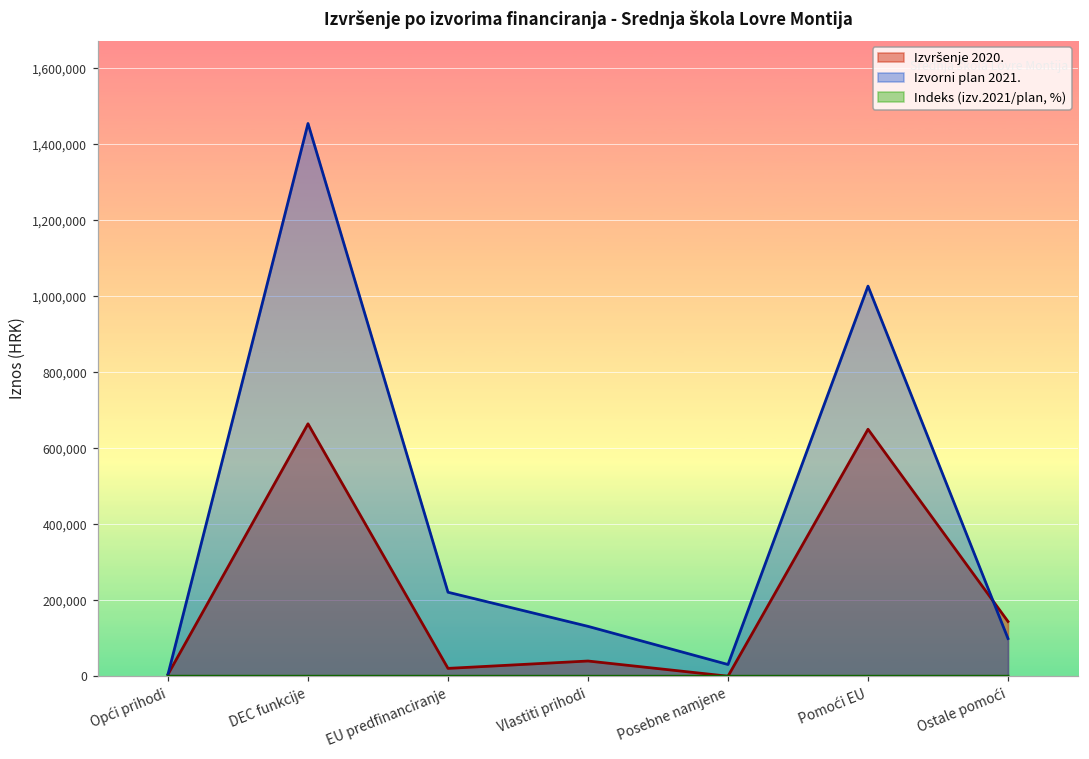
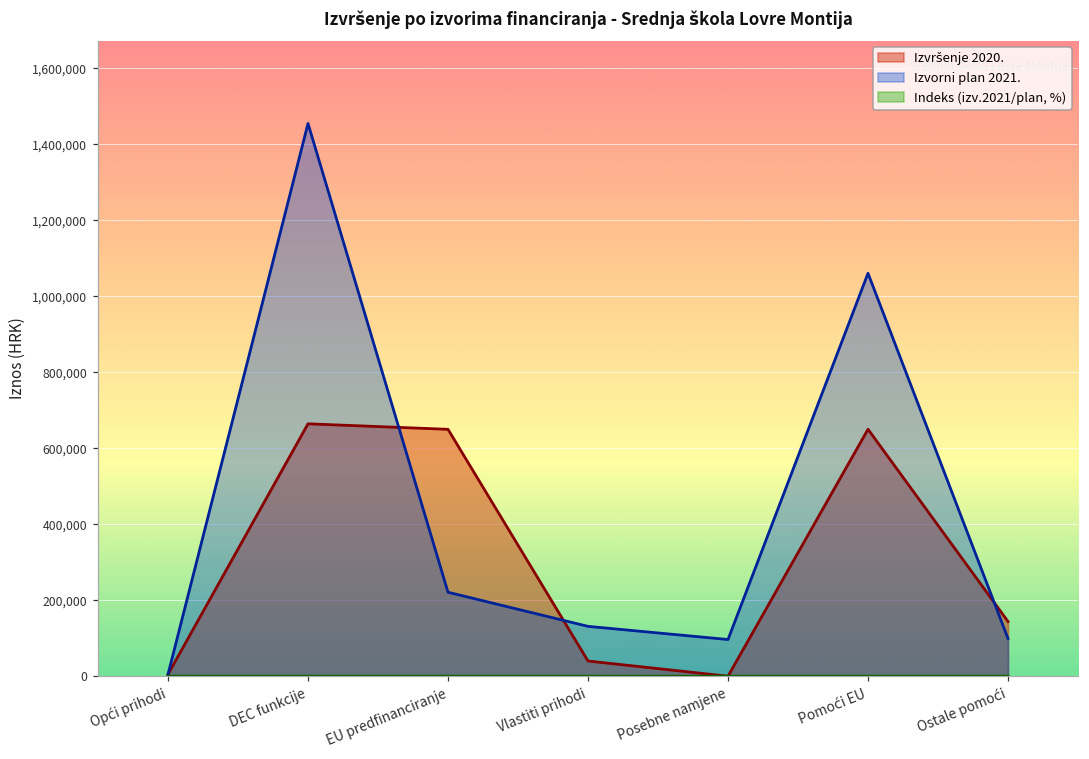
Izvršenje 2020., EU predfinanciranje: 20,000 -> 650,000
Izvorni plan 2021., Posebne namjene: 30,000 -> 100,000
Izvorni plan 2021., Pomoći EU: 1,030,000 -> 1,060,000
